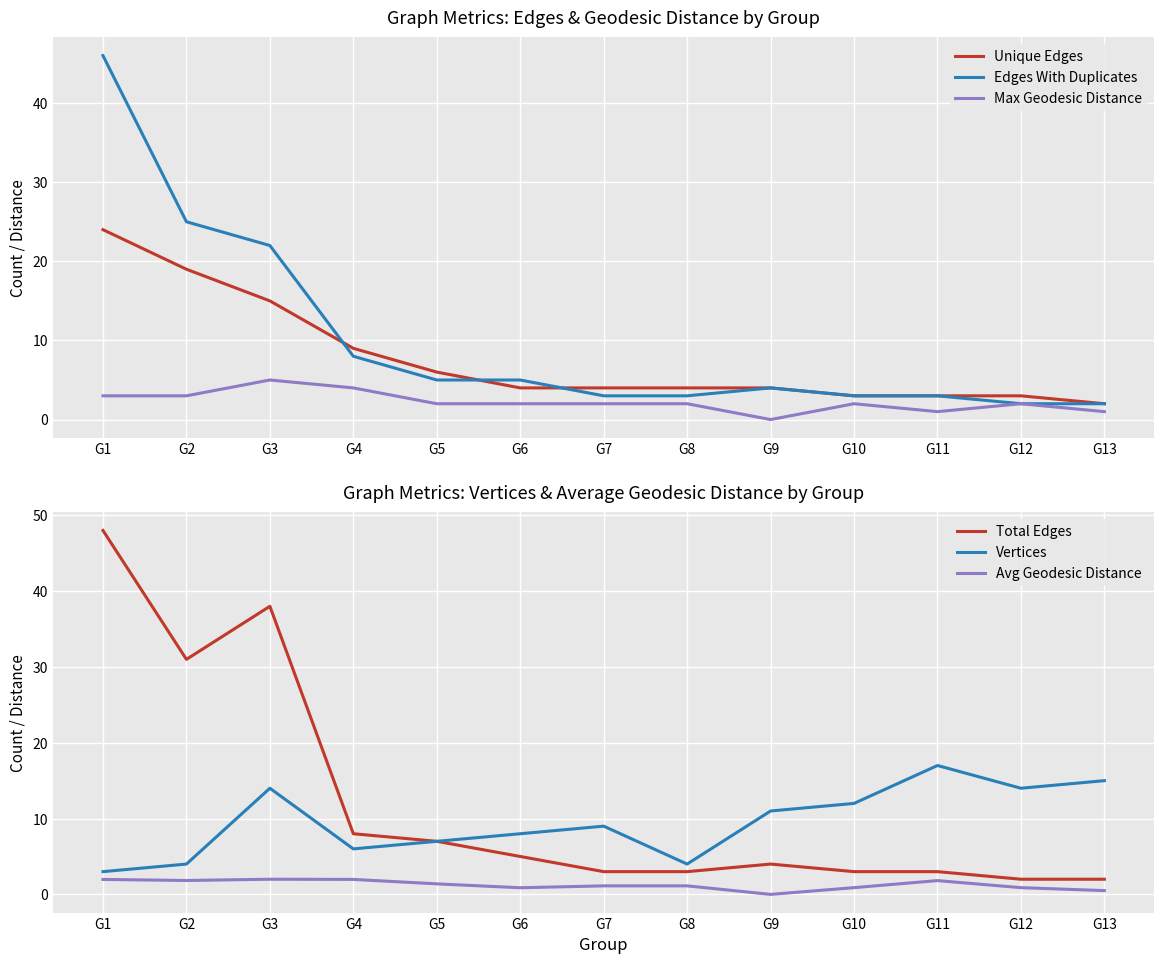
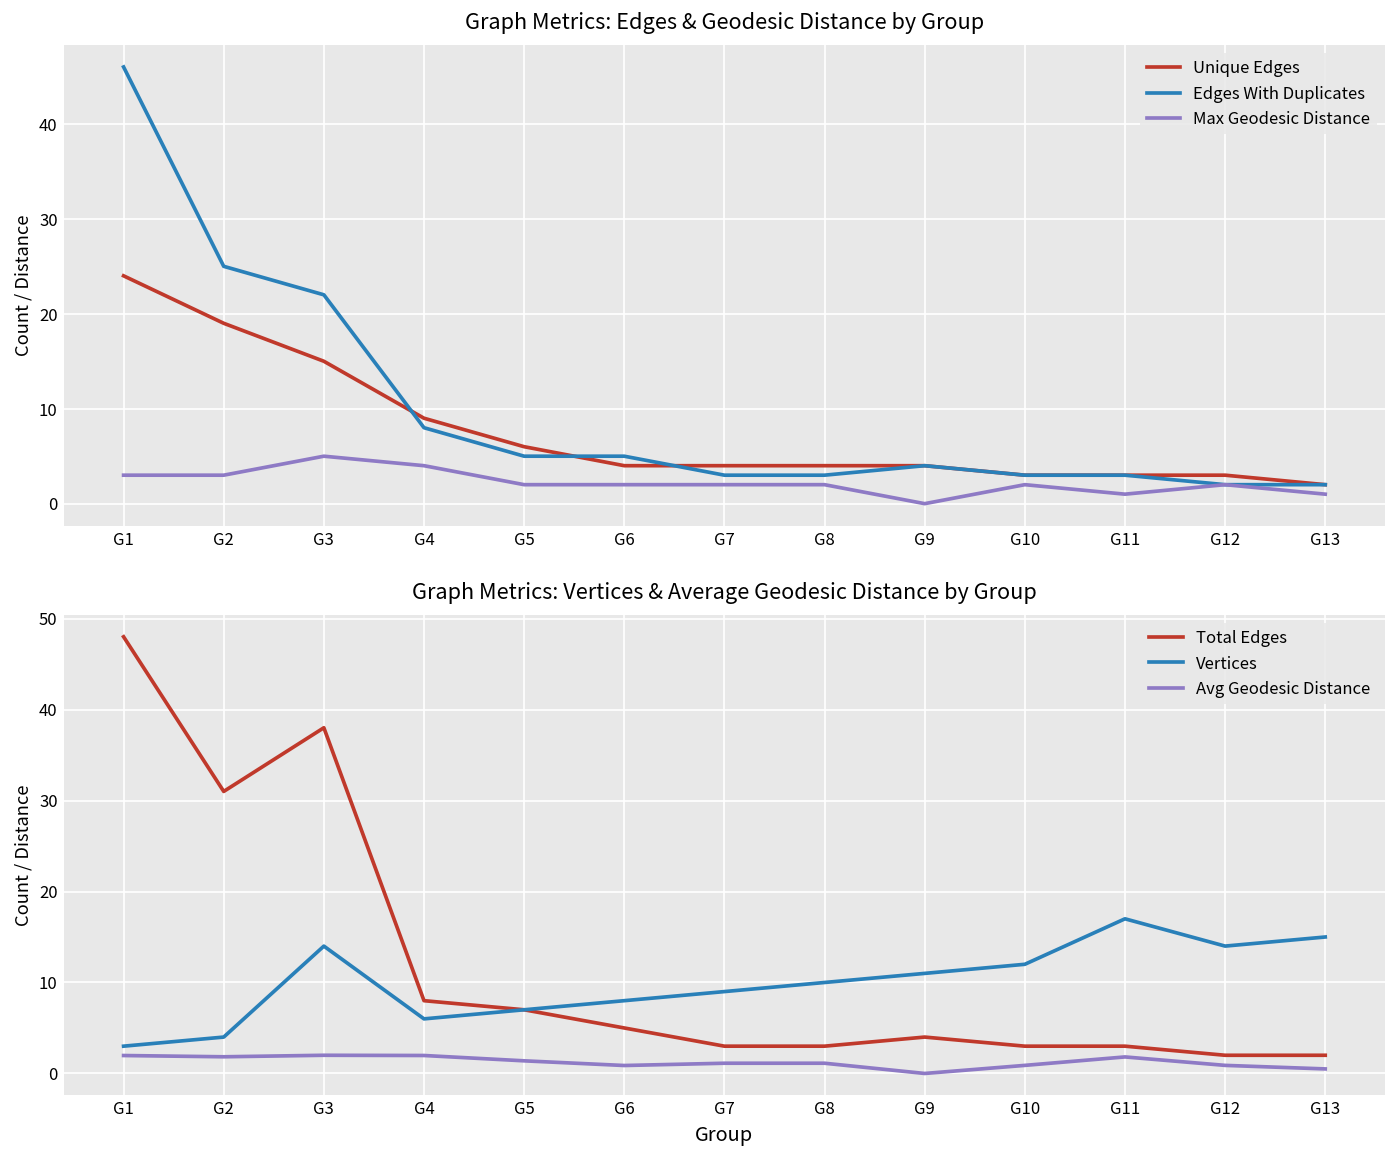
Graph Metrics: Vertices & Average Geodesic Distance by Group, Vertices, G8: 4 -> 10
